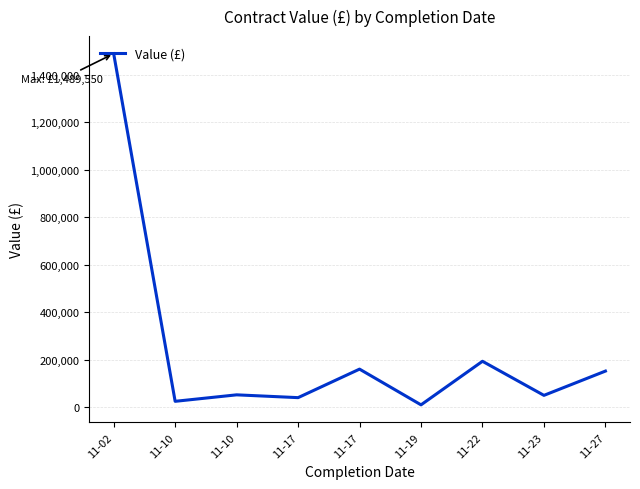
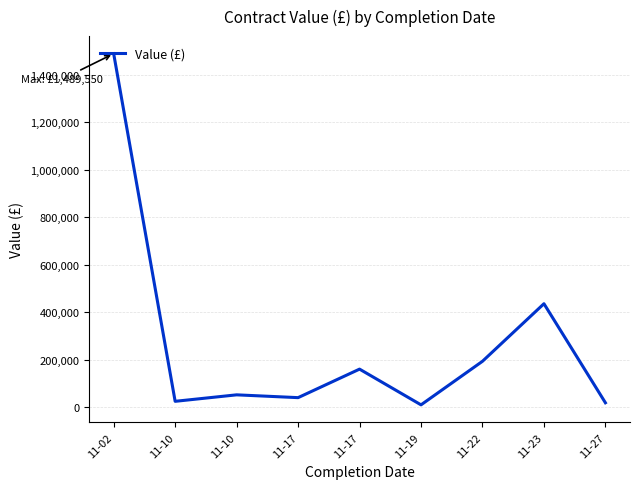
11-23: 50,000 -> 440,000
11-27: 150,000 -> 20,000
